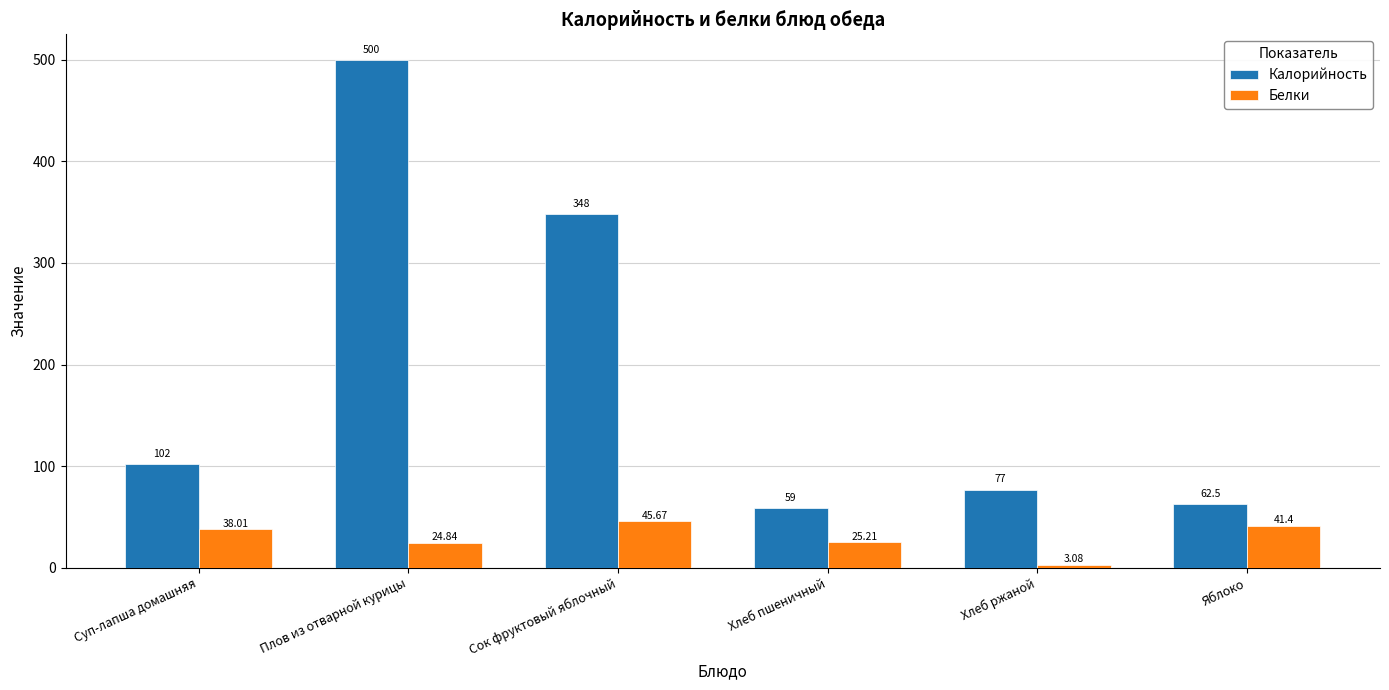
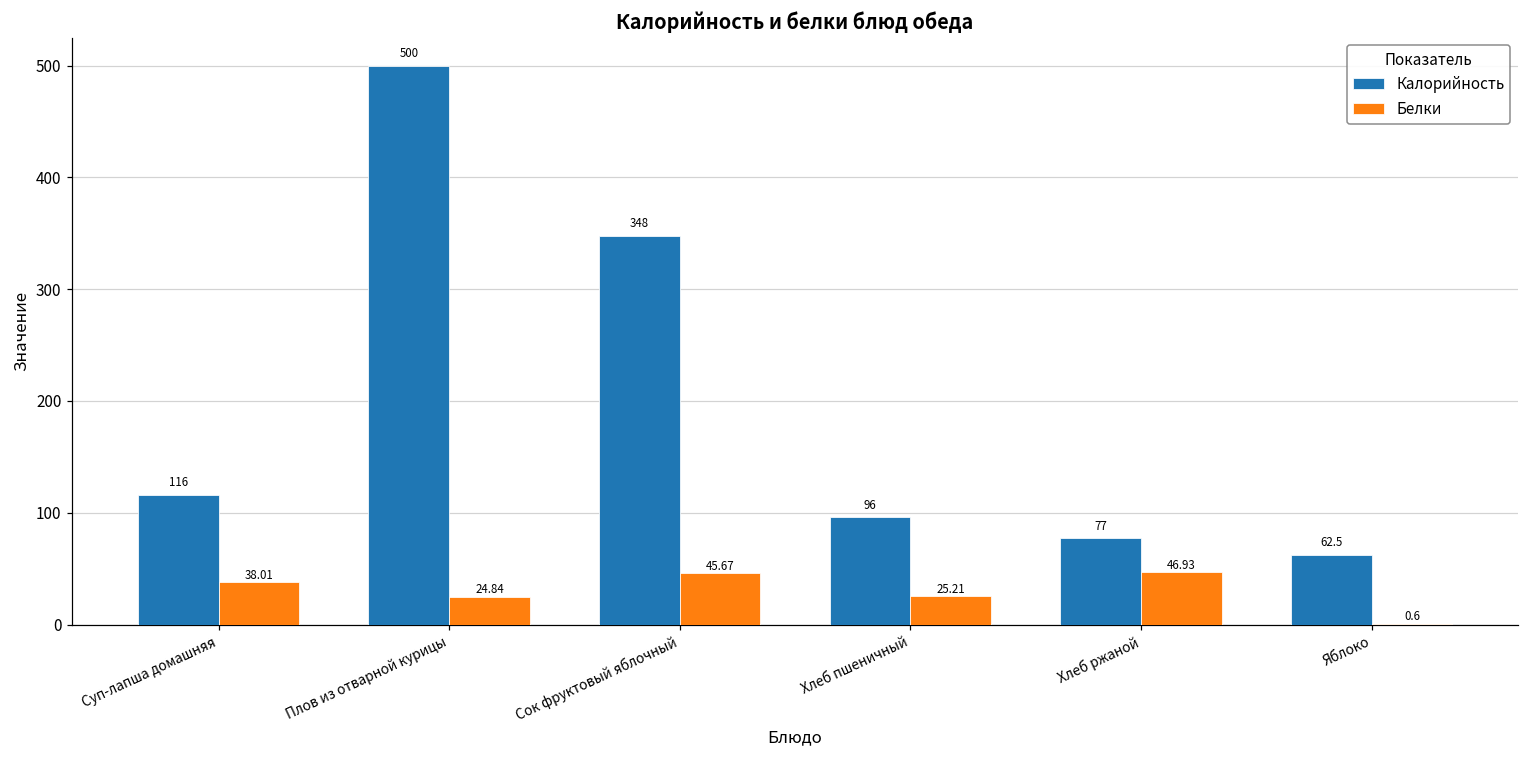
Калорийность, Суп-лапша домашняя: 102 -> 116
Калорийность, Хлеб пшеничный: 59 -> 96
Белки, Хлеб ржаной: 3.08 -> 46.93
Белки, Яблоко: 41.4 -> 0.6
